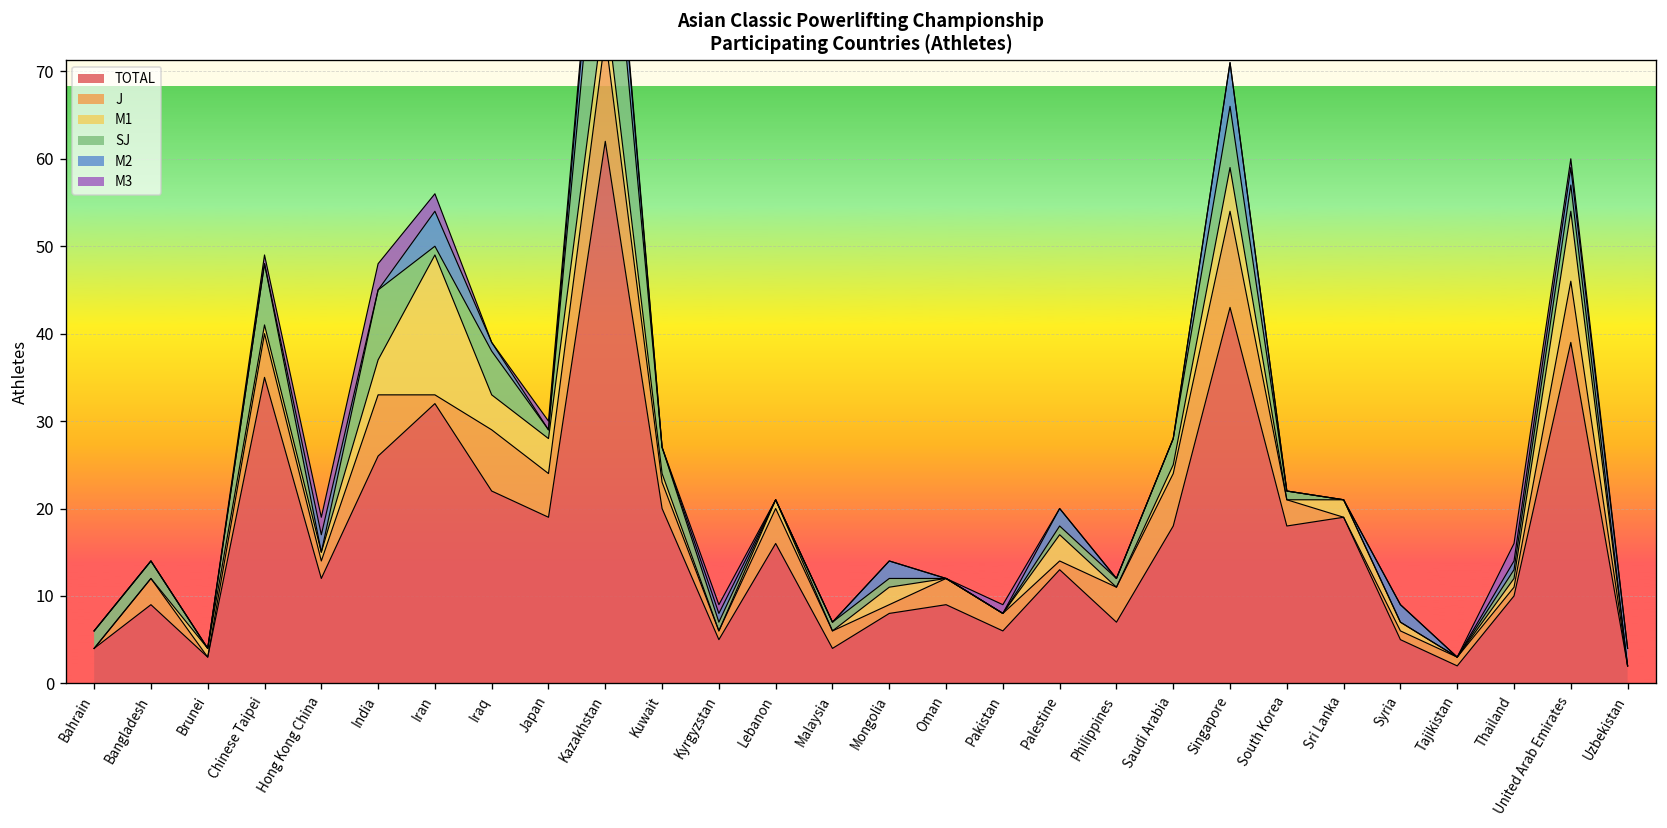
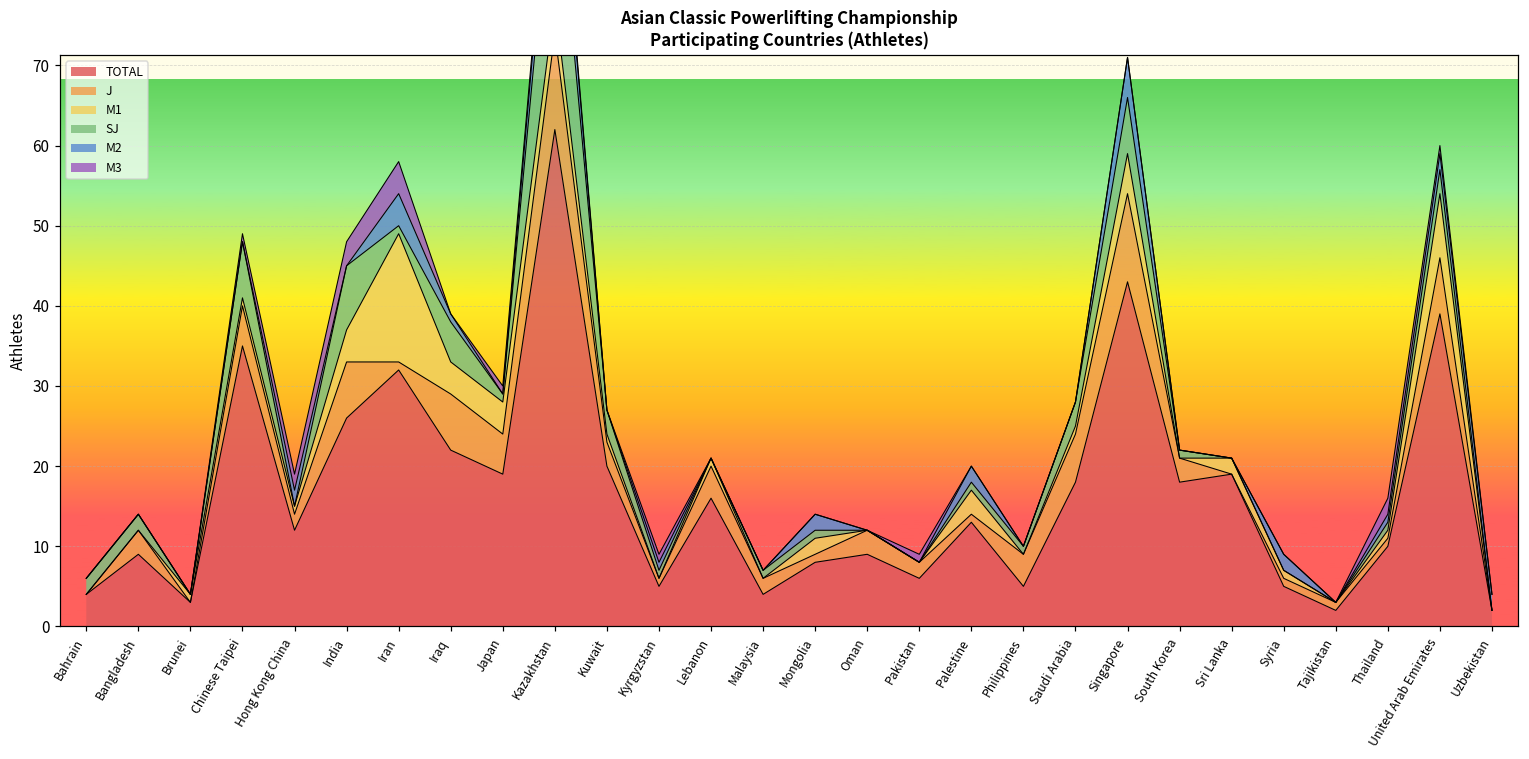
M3, Iran: 2 -> 4
TOTAL, Philippines: 7 -> 5
